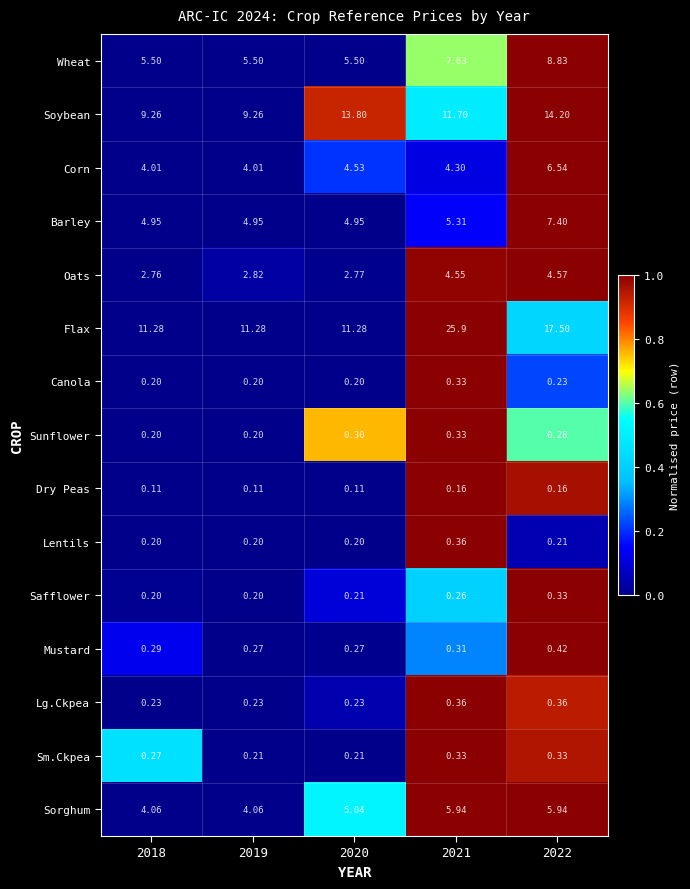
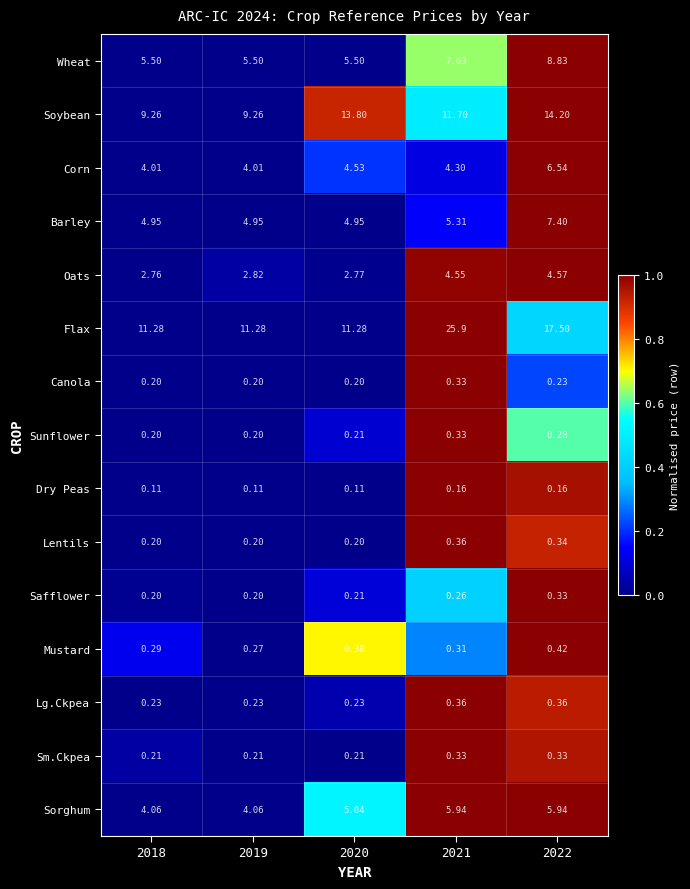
Sunflower, 2020: 0.30 -> 0.21
Lentils, 2022: 0.21 -> 0.34
Mustard, 2020: 0.27 -> 0.38
Sm.Ckpea, 2018: 0.27 -> 0.21
